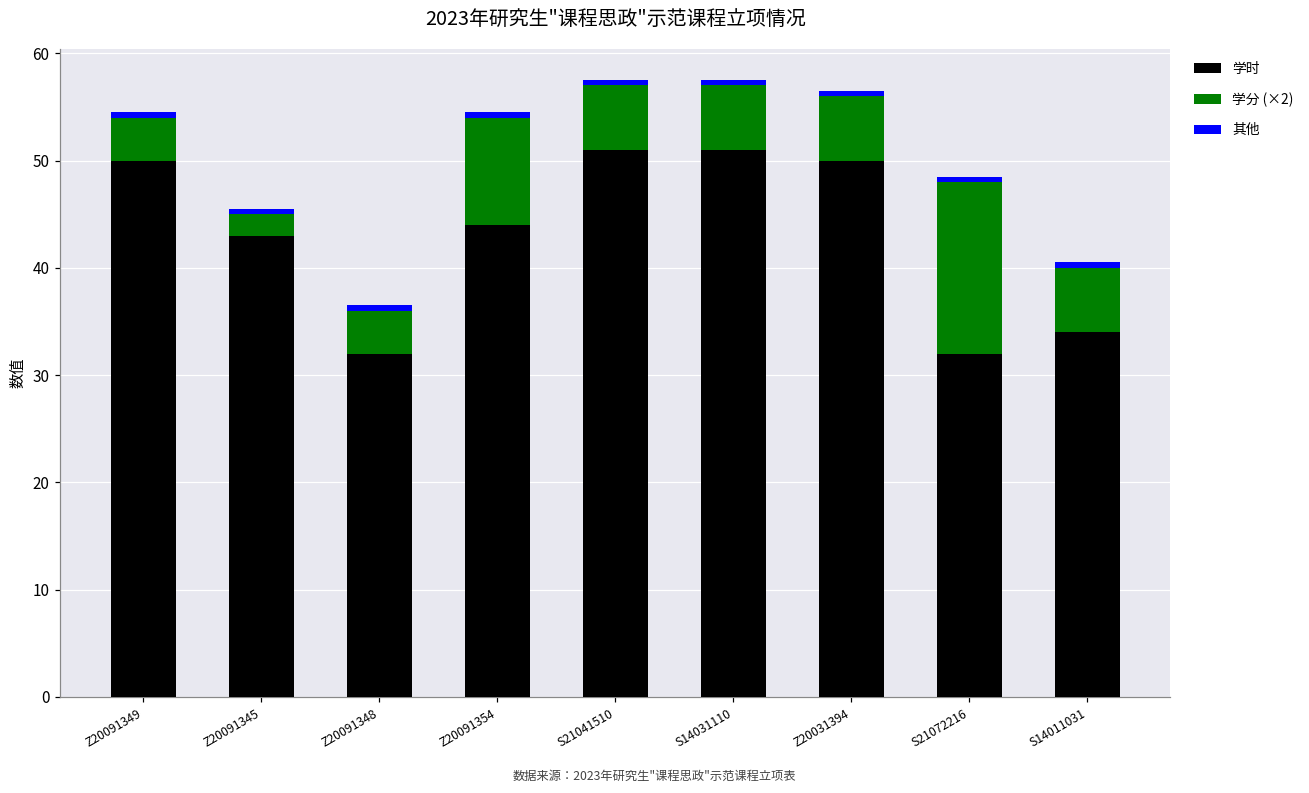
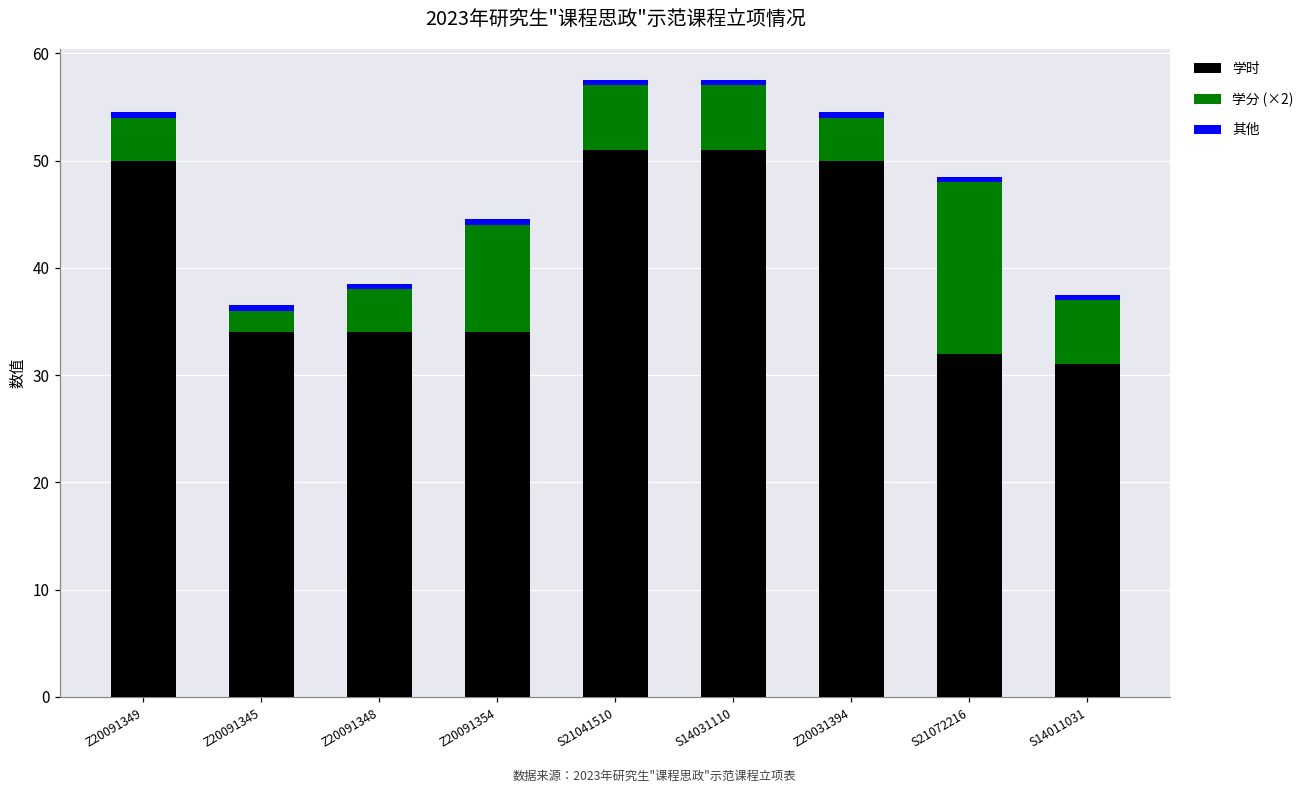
学时, Z20091345: 43 -> 34
学时, Z20091348: 32 -> 34
学时, Z20091354: 44 -> 34
学分 (×2), Z20031394: 6 -> 4
学时, S14011031: 34 -> 31
